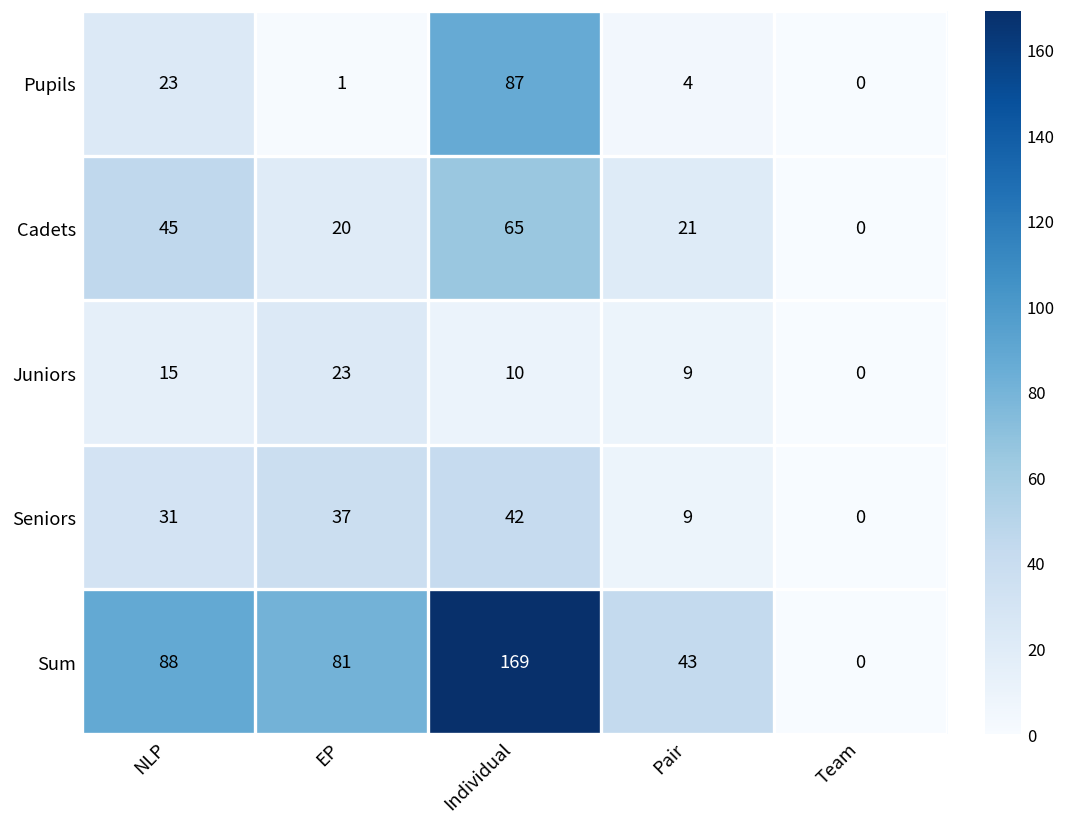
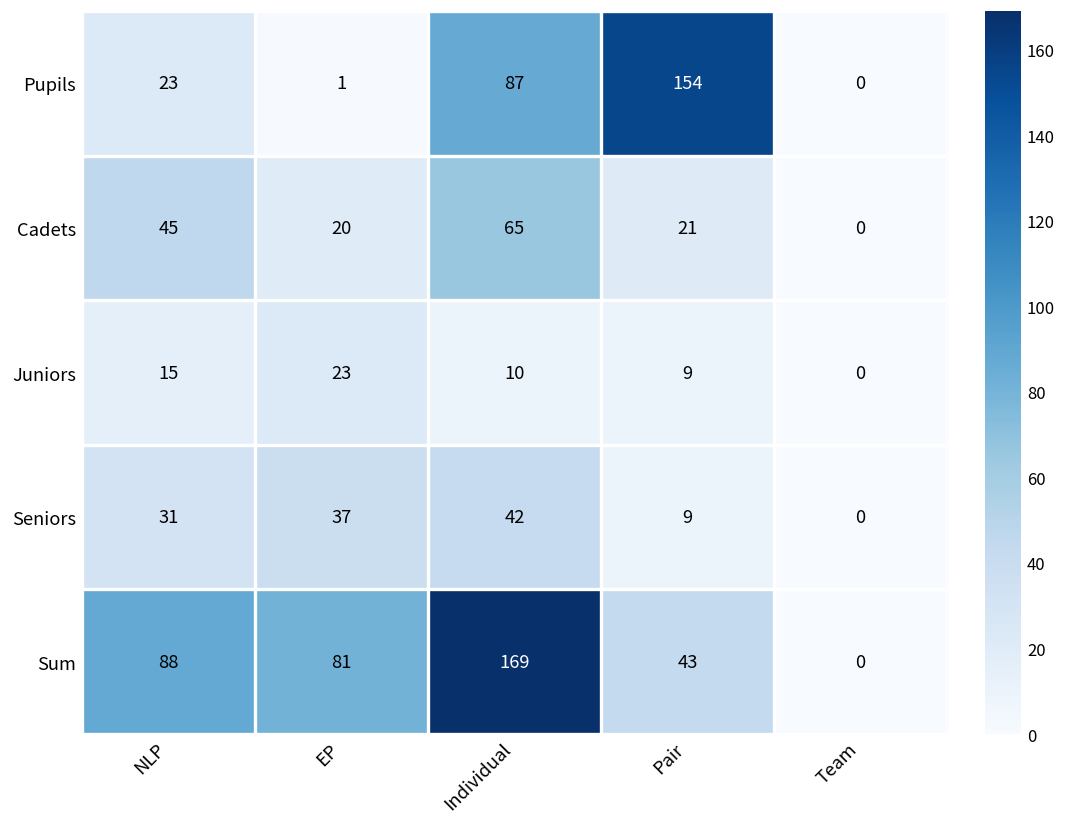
Pupils, Pair: 4 -> 154
